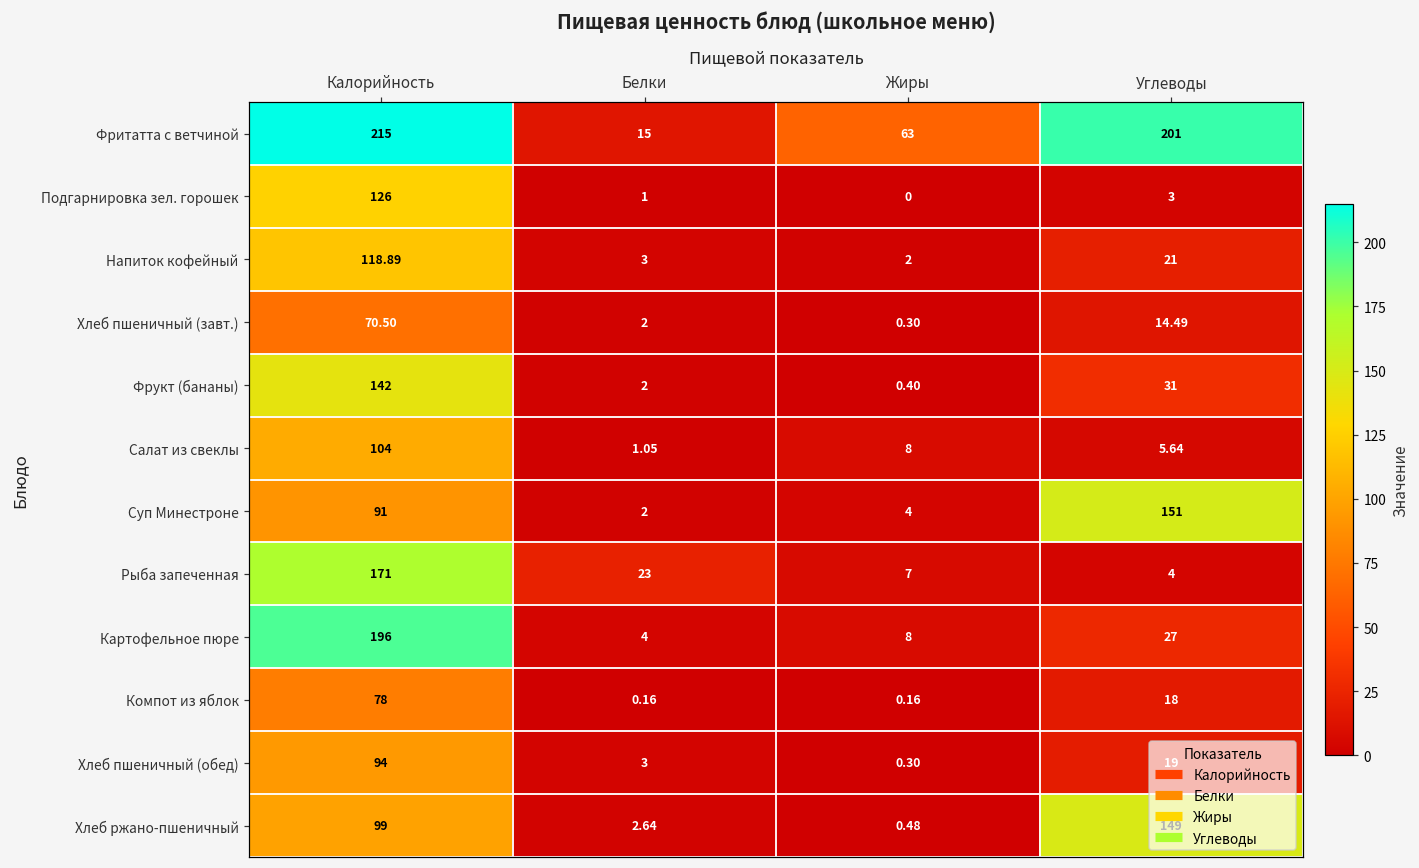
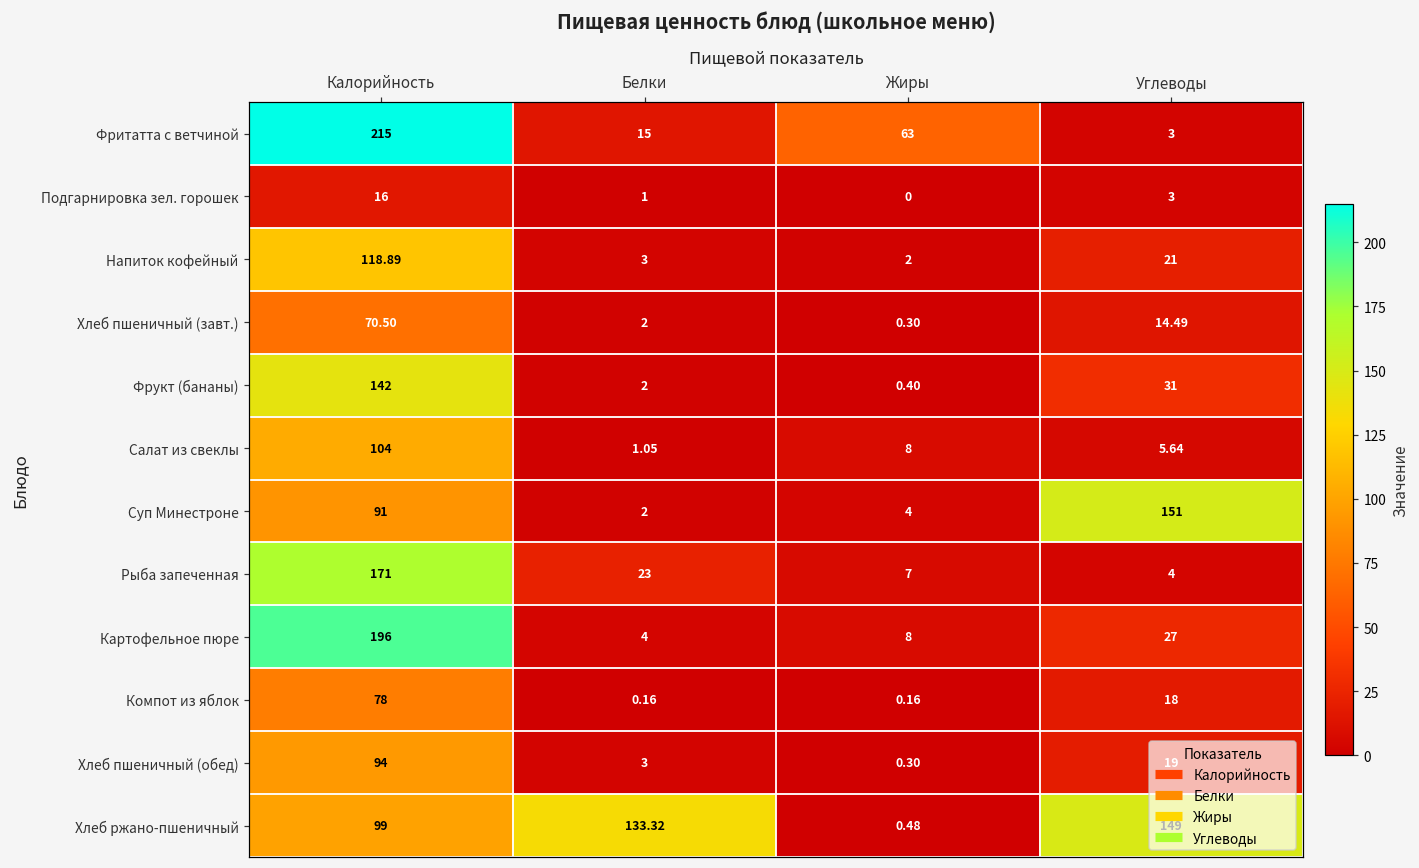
Фритатта с ветчиной, Углеводы: 201 -> 3
Подгарнировка зел. горошек, Калорийность: 126 -> 16
Хлеб ржано-пшеничный, Белки: 2.64 -> 133.32
